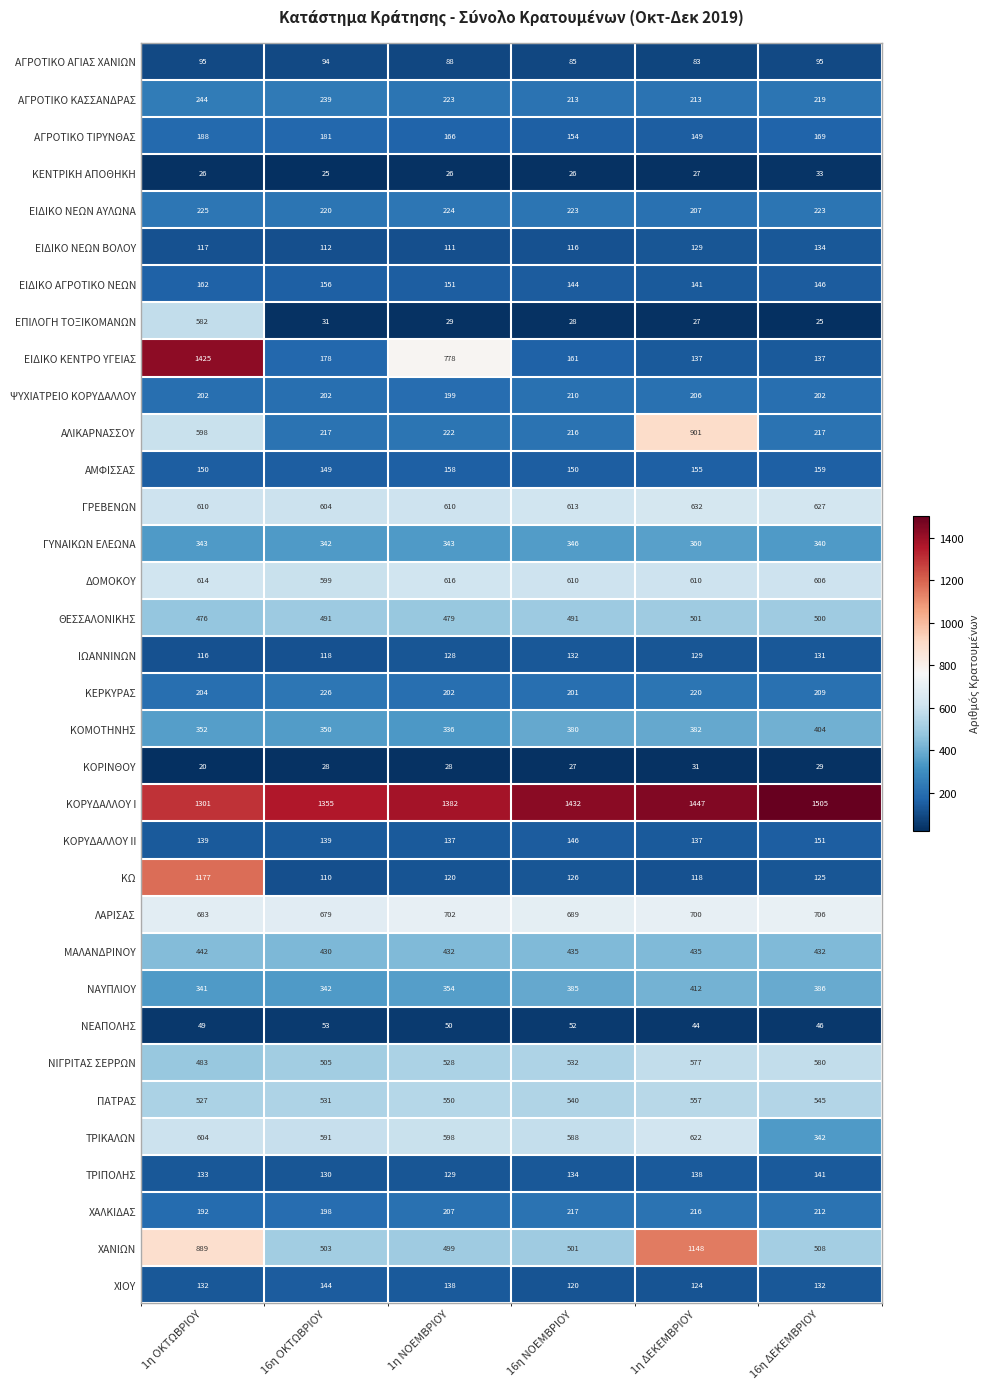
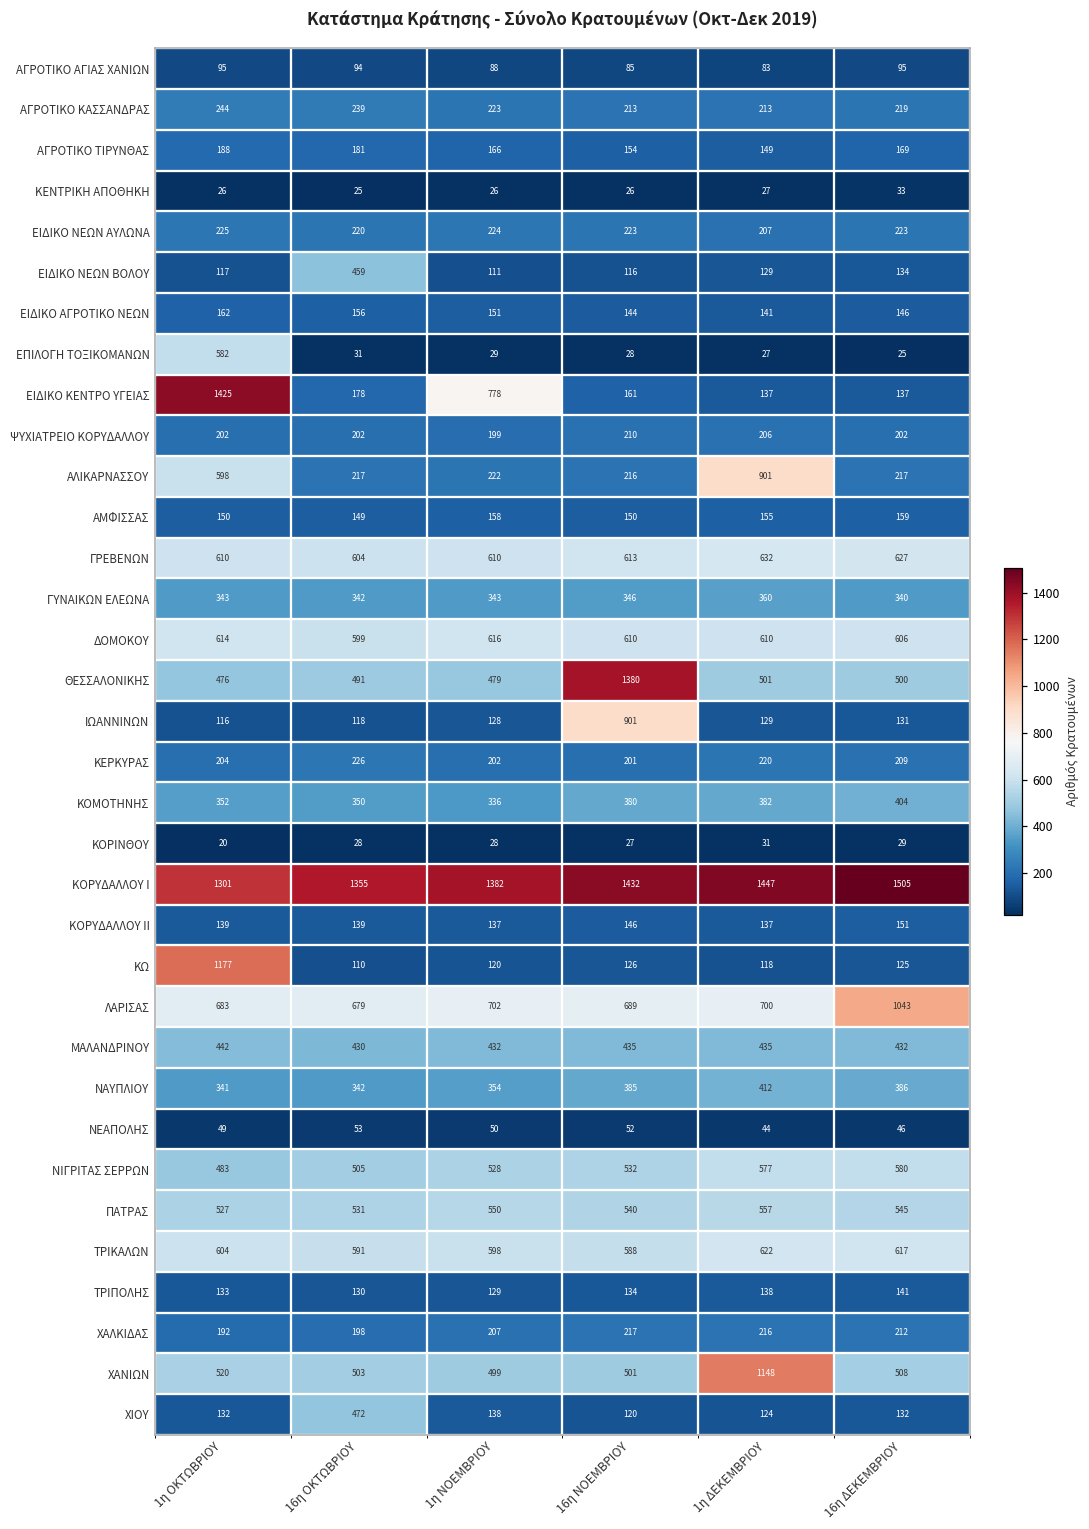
ΕΙΔΙΚΟ ΝΕΩΝ ΒΟΛΟΥ, 16η ΟΚΤΩΒΡΙΟΥ: 112 -> 459
ΘΕΣΣΑΛΟΝΙΚΗΣ, 16η ΝΟΕΜΒΡΙΟΥ: 491 -> 1380
ΙΩΑΝΝΙΝΩΝ, 16η ΝΟΕΜΒΡΙΟΥ: 132 -> 901
ΛΑΡΙΣΑΣ, 16η ΔΕΚΕΜΒΡΙΟΥ: 706 -> 1043
ΤΡΙΚΑΛΩΝ, 16η ΔΕΚΕΜΒΡΙΟΥ: 342 -> 617
ΧΑΝΙΩΝ, 1η ΟΚΤΩΒΡΙΟΥ: 889 -> 520
ΧΙΟΥ, 16η ΟΚΤΩΒΡΙΟΥ: 144 -> 472
